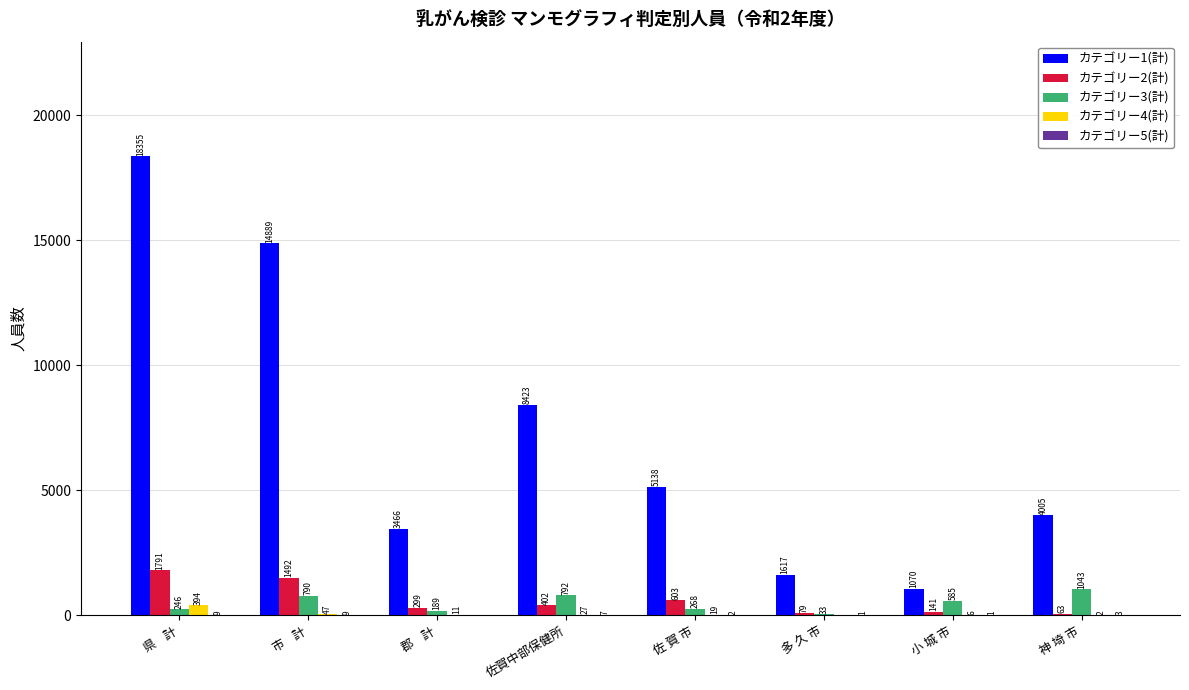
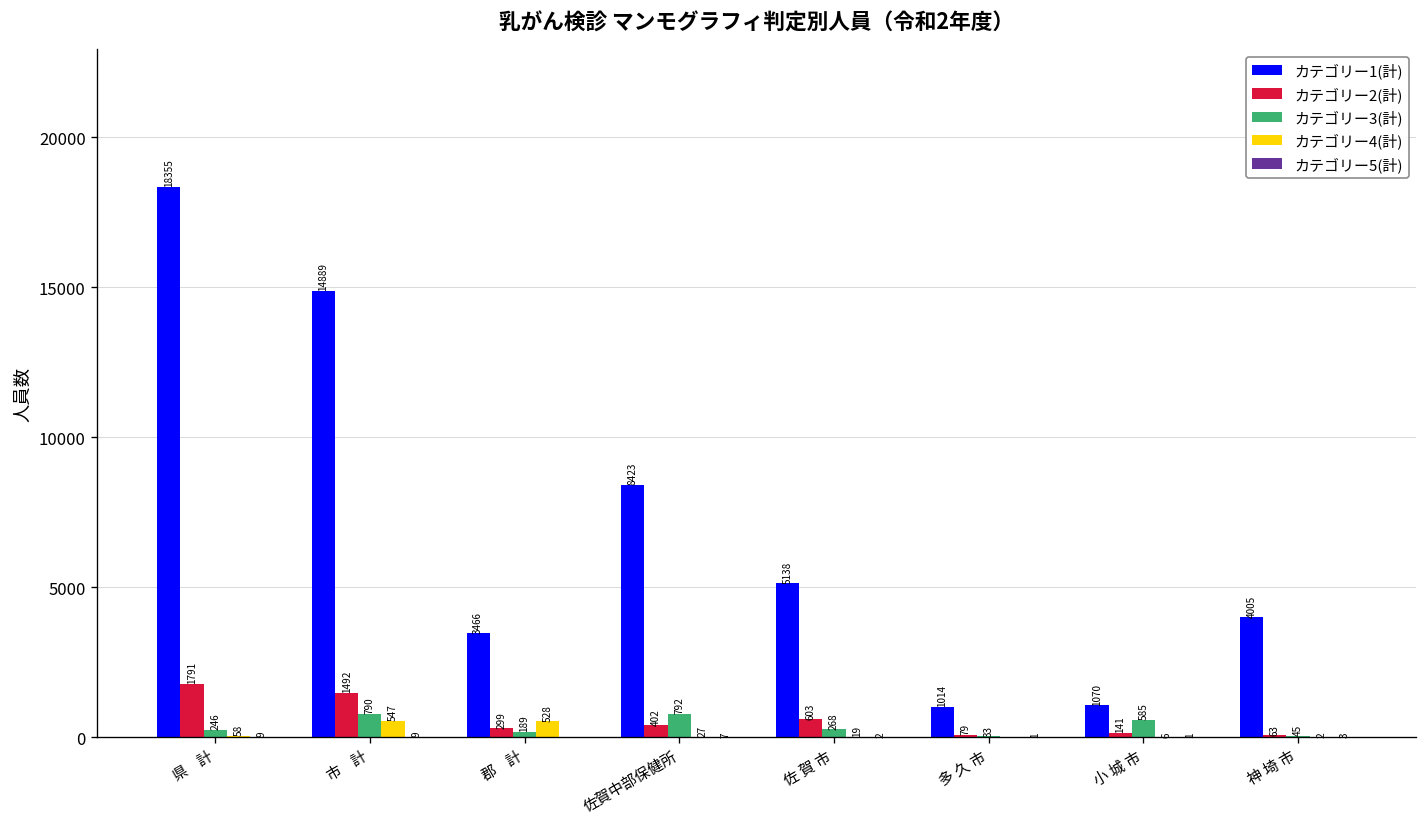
カテゴリー4(計), 県 計: 394 -> 58
カテゴリー4(計), 市 計: 47 -> 547
カテゴリー4(計), 郡 計: 11 -> 528
カテゴリー1(計), 多 久 市: 1617 -> 1014
カテゴリー3(計), 神 埼 市: 1043 -> 45
